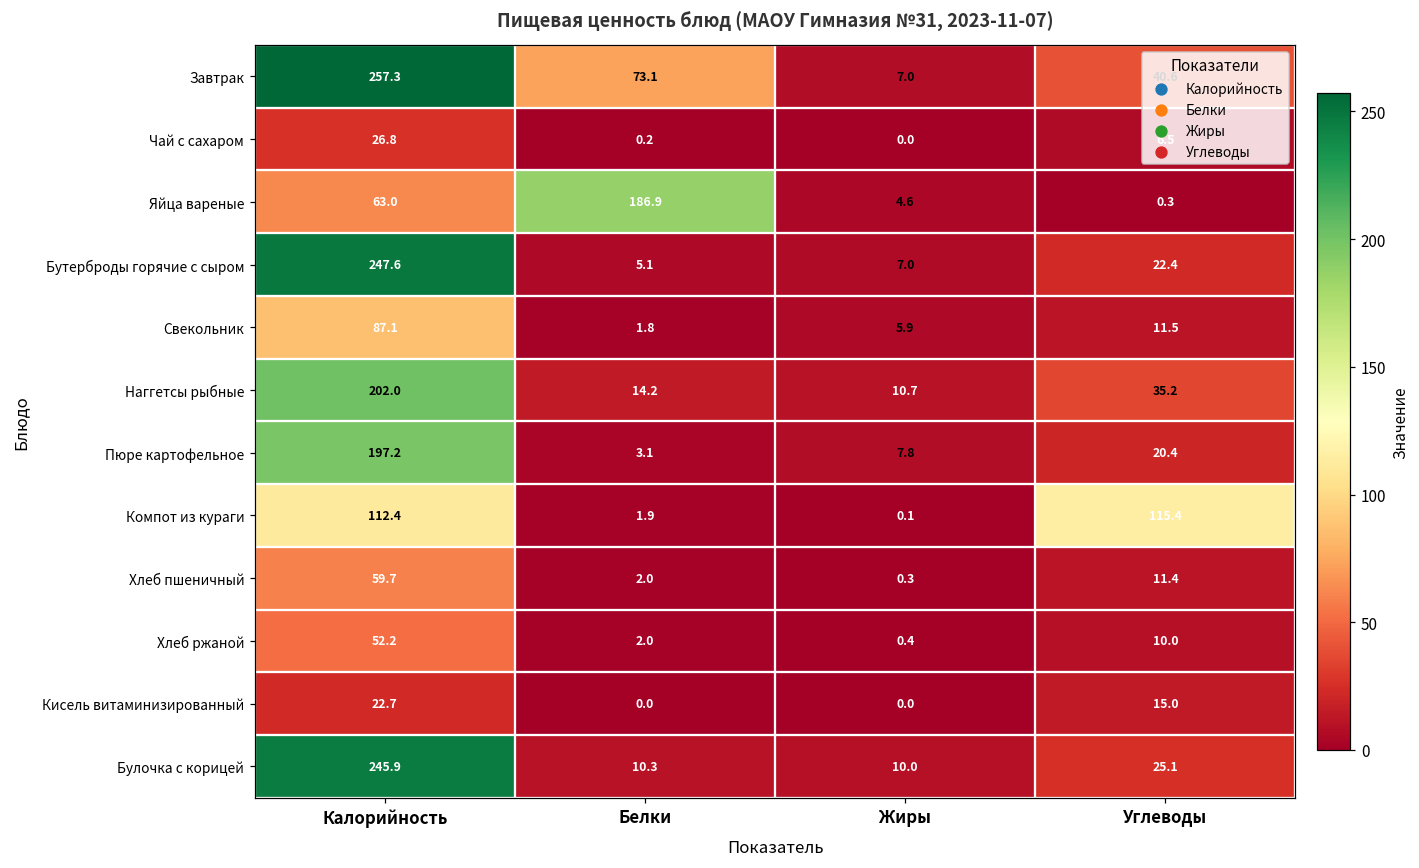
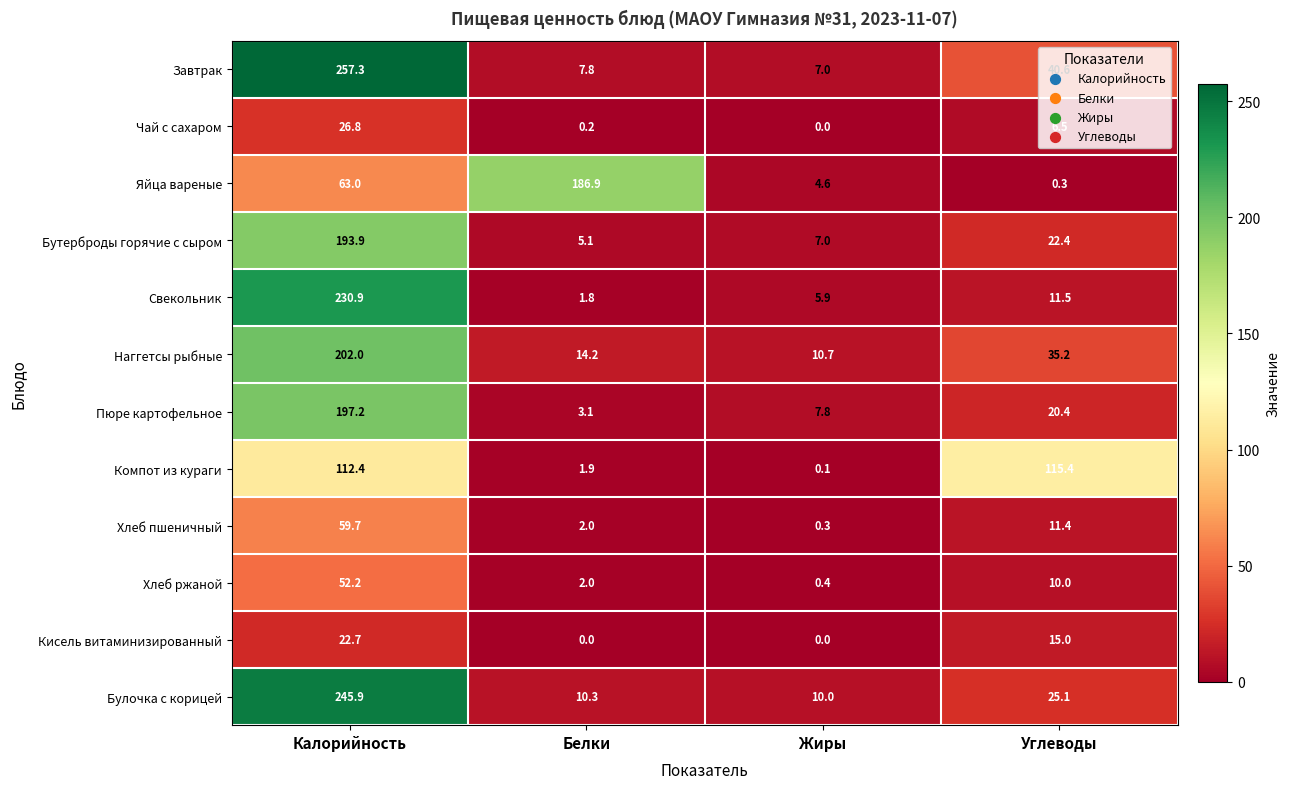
Завтрак, Белки: 73.1 -> 7.8
Бутерброды горячие с сыром, Калорийность: 247.6 -> 193.9
Свекольник, Калорийность: 87.1 -> 230.9
